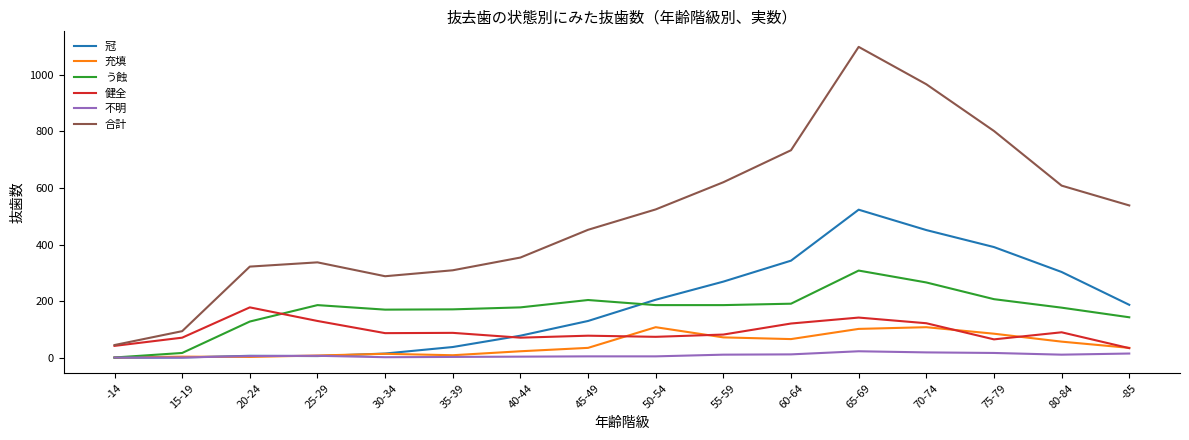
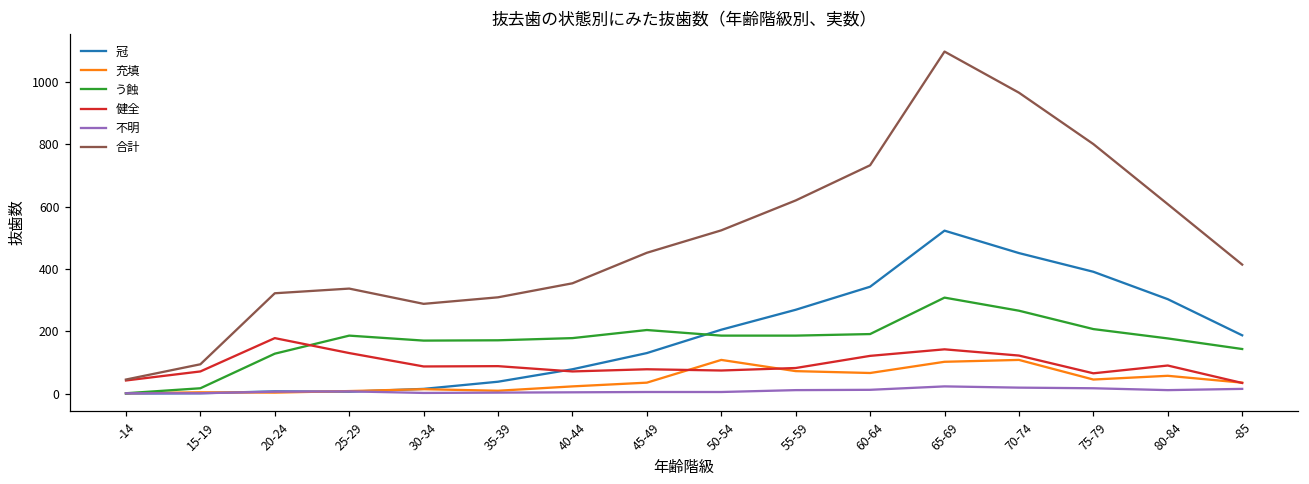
充填, 75-79: 90 -> 50
合計, -85: 540 -> 410
